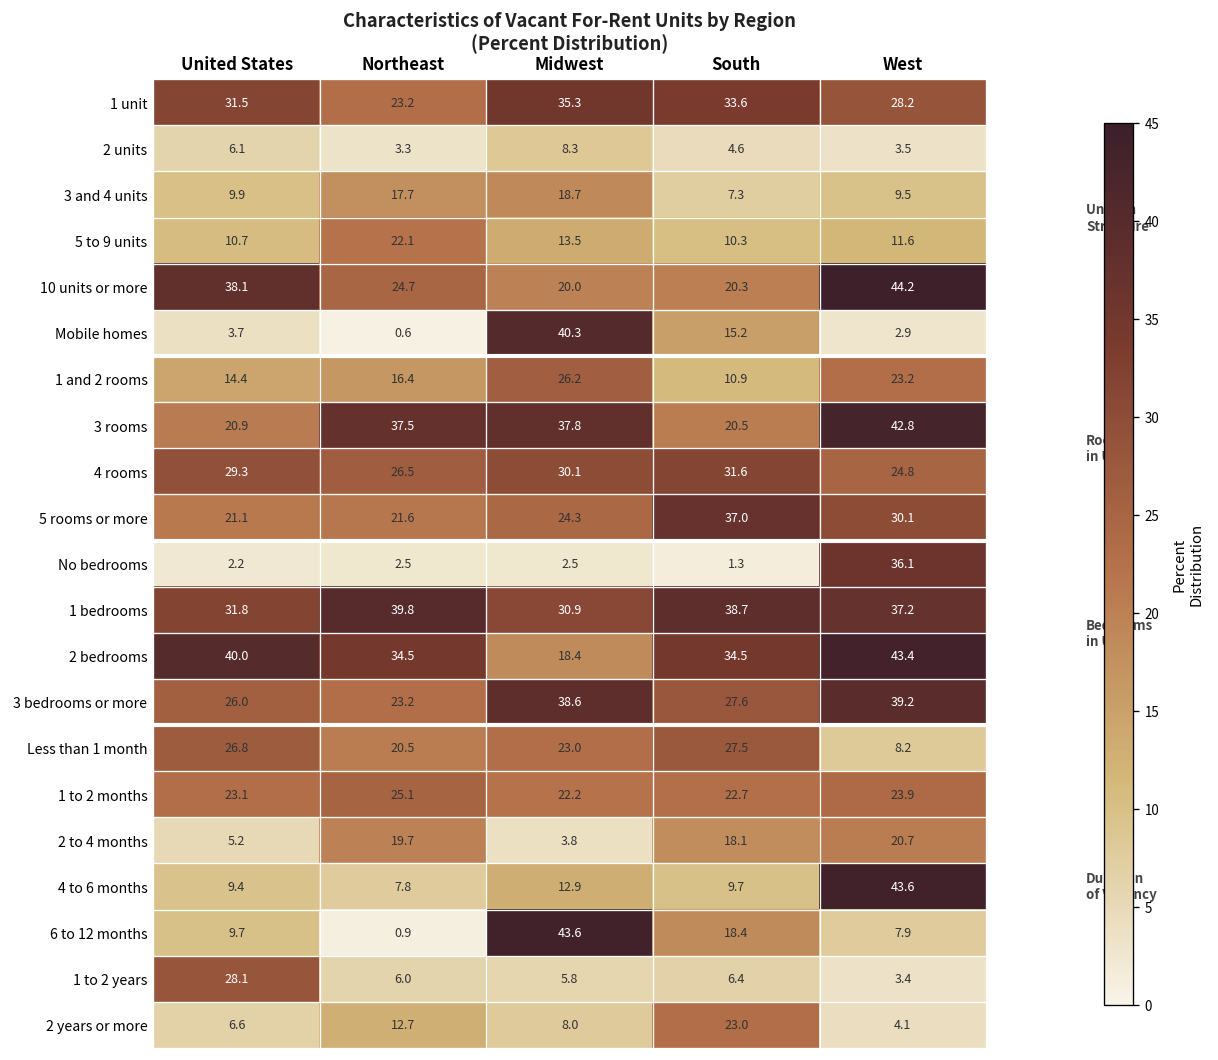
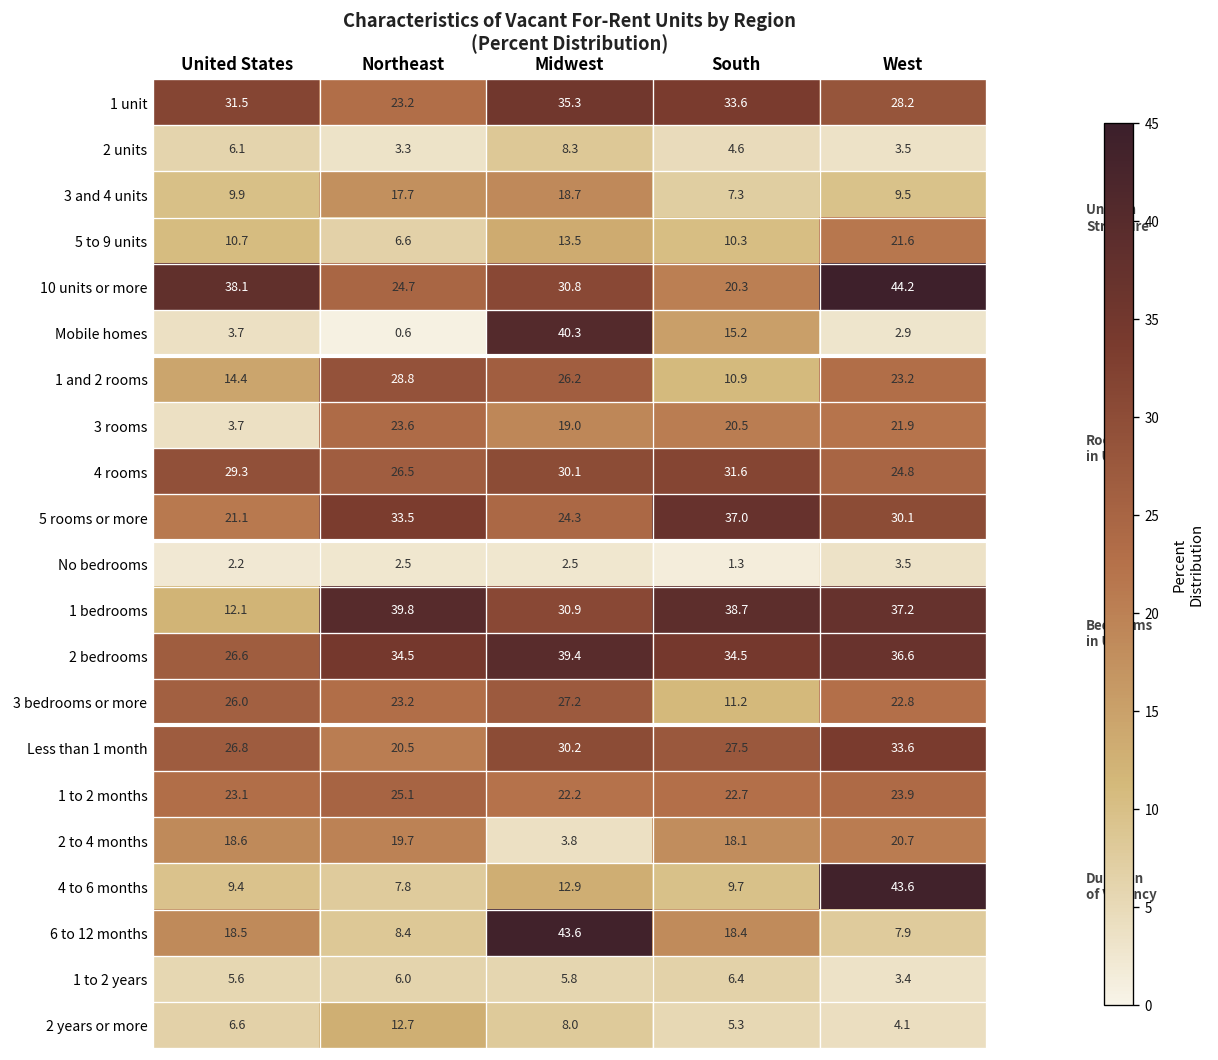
5 to 9 units, Northeast: 22.1 -> 6.6
5 to 9 units, West: 11.6 -> 21.6
10 units or more, Midwest: 20.0 -> 30.8
1 and 2 rooms, Northeast: 16.4 -> 28.8
3 rooms, United States: 20.9 -> 3.7
3 rooms, Northeast: 37.5 -> 23.6
3 rooms, Midwest: 37.8 -> 19.0
3 rooms, West: 42.8 -> 21.9
5 rooms or more, Northeast: 21.6 -> 33.5
No bedrooms, West: 36.1 -> 3.5
1 bedrooms, United States: 31.8 -> 12.1
2 bedrooms, United States: 40.0 -> 26.6
2 bedrooms, Midwest: 18.4 -> 39.4
2 bedrooms, West: 43.4 -> 36.6
3 bedrooms or more, Midwest: 38.6 -> 27.2
3 bedrooms or more, South: 27.6 -> 11.2
3 bedrooms or more, West: 39.2 -> 22.8
Less than 1 month, Midwest: 23.0 -> 30.2
Less than 1 month, West: 8.2 -> 33.6
2 to 4 months, United States: 5.2 -> 18.6
6 to 12 months, United States: 9.7 -> 18.5
6 to 12 months, Northeast: 0.9 -> 8.4
1 to 2 years, United States: 28.1 -> 5.6
2 years or more, South: 23.0 -> 5.3
